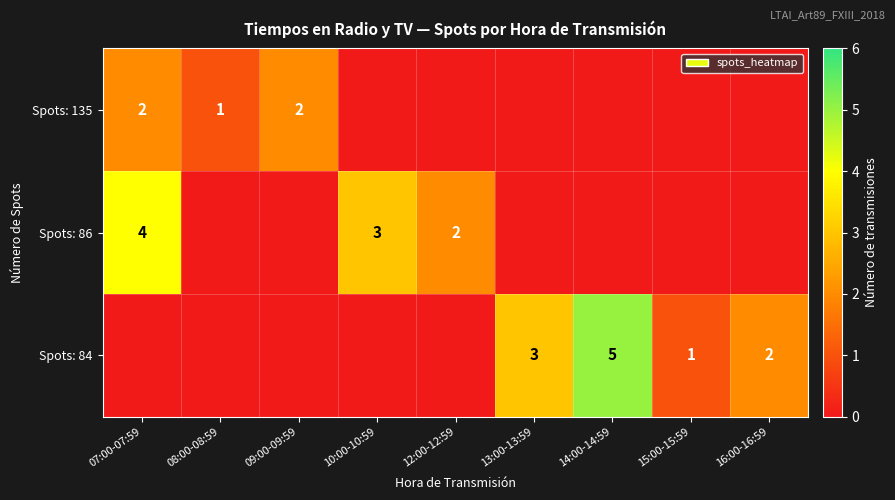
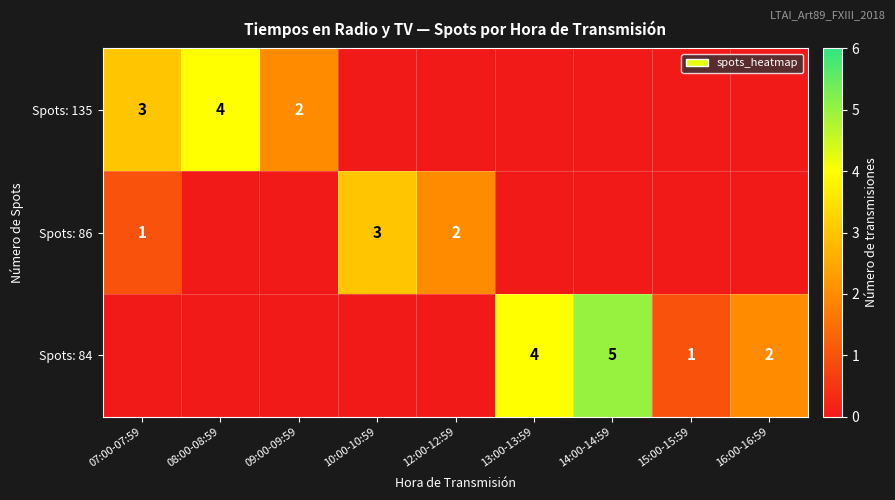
Spots: 135, 07:00-07:59: 2 -> 3
Spots: 135, 08:00-08:59: 1 -> 4
Spots: 86, 07:00-07:59: 4 -> 1
Spots: 84, 13:00-13:59: 3 -> 4
